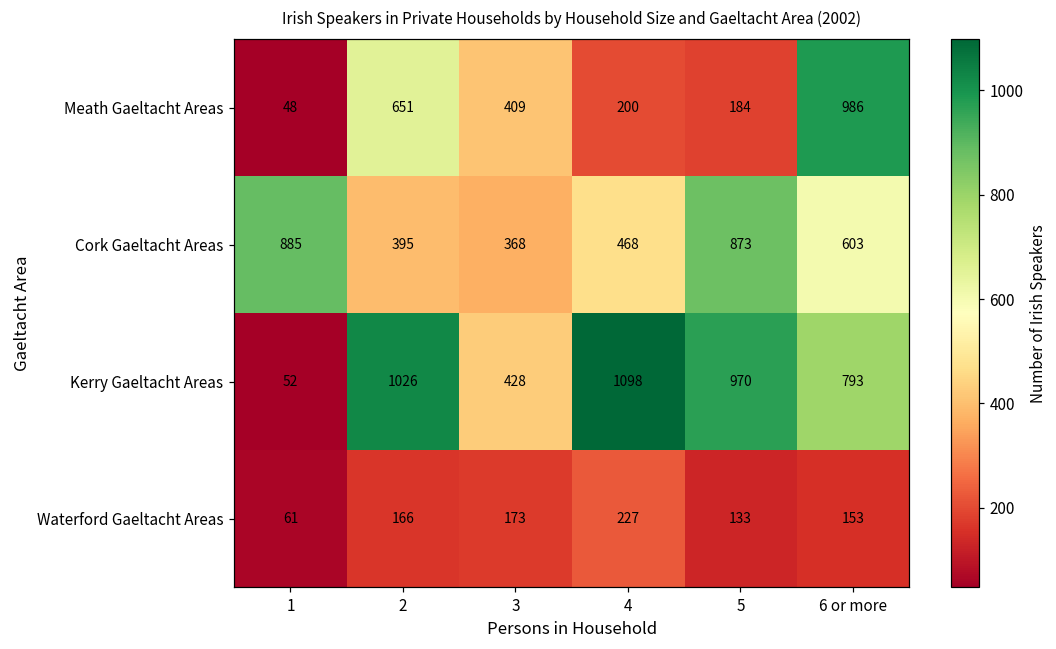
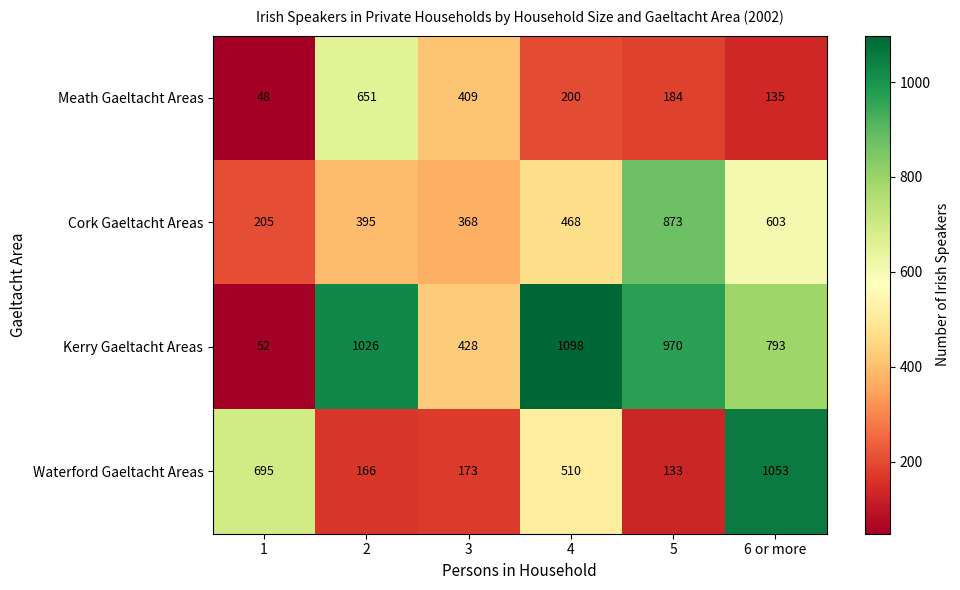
Meath Gaeltacht Areas, 6 or more: 986 -> 135
Cork Gaeltacht Areas, 1: 885 -> 205
Waterford Gaeltacht Areas, 1: 61 -> 695
Waterford Gaeltacht Areas, 4: 227 -> 510
Waterford Gaeltacht Areas, 6 or more: 153 -> 1053
